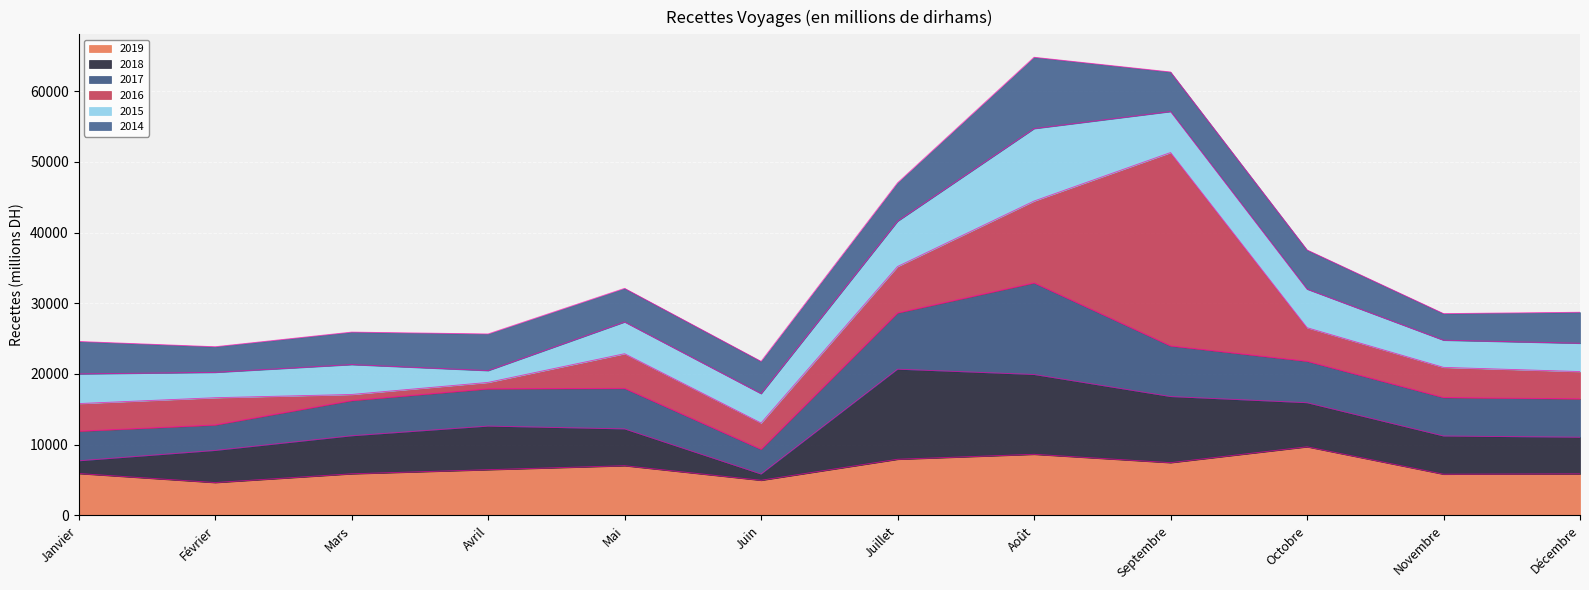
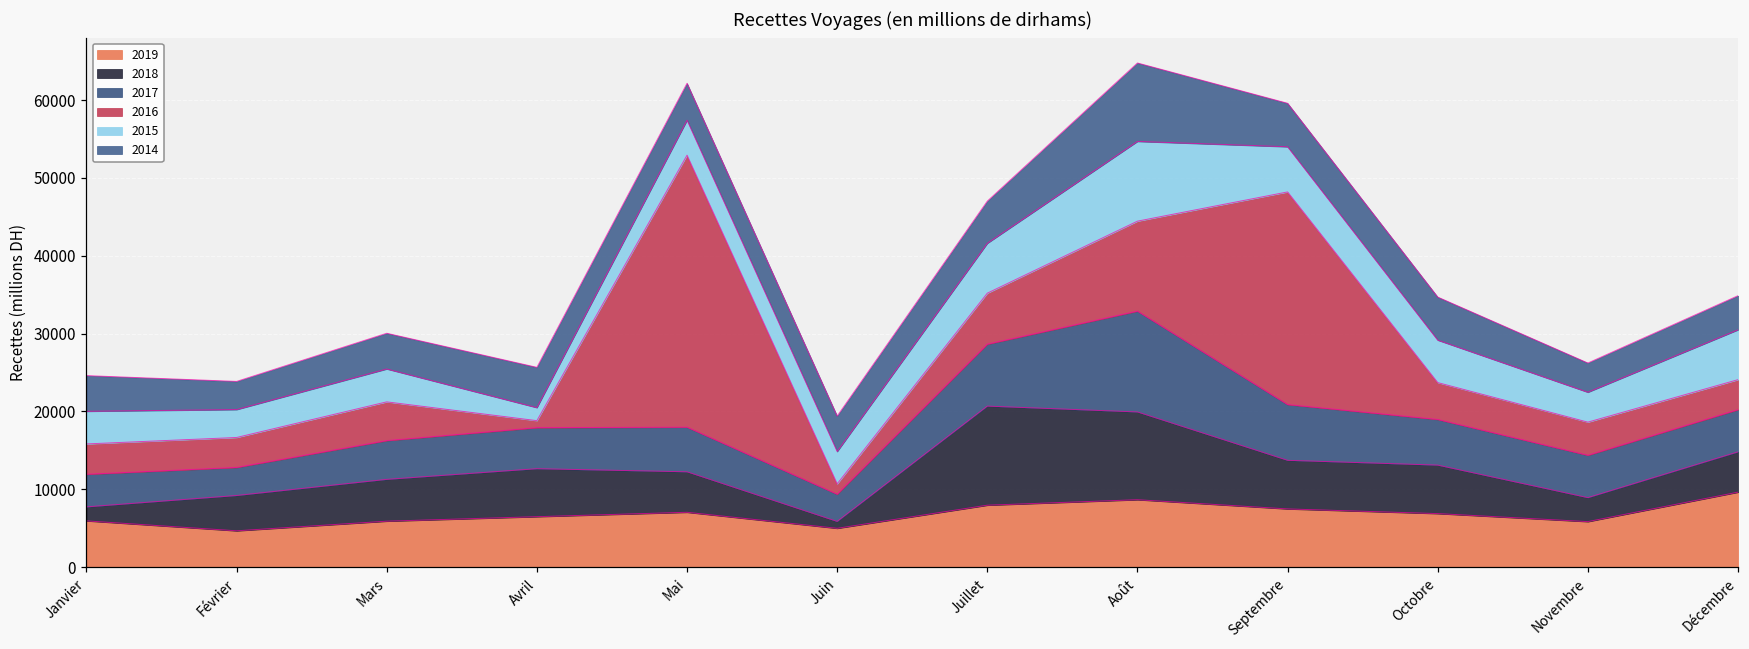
2016, Mars: 1000 -> 5000
2016, Mai: 5000 -> 35000
2016, Juin: 4000 -> 1000
2018, Septembre: 9000 -> 6000
2019, Octobre: 10000 -> 7000
2018, Novembre: 5000 -> 3000
2019, Décembre: 6000 -> 10000
2015, Décembre: 4000 -> 6000
